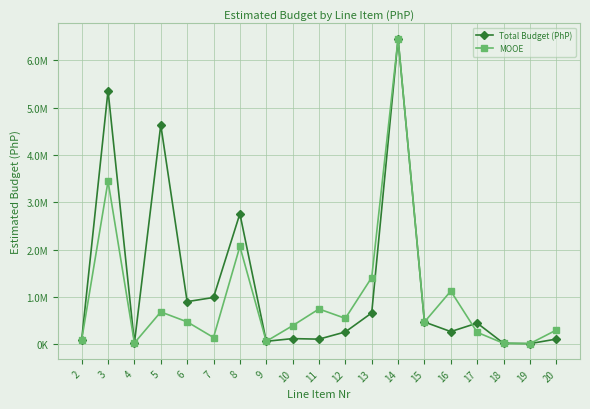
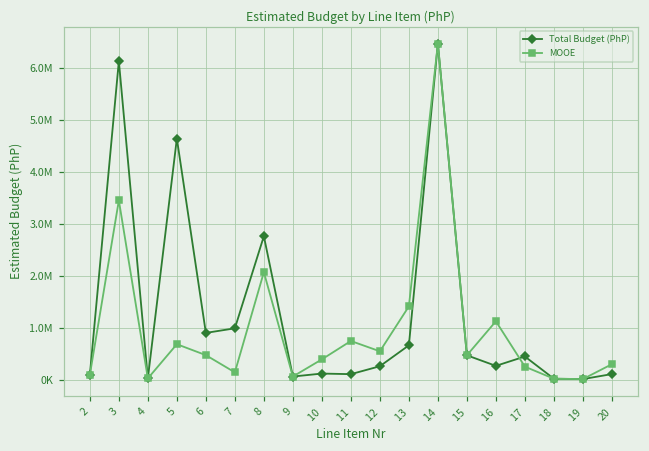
Total Budget (PhP), 3: 5400000 -> 6100000
